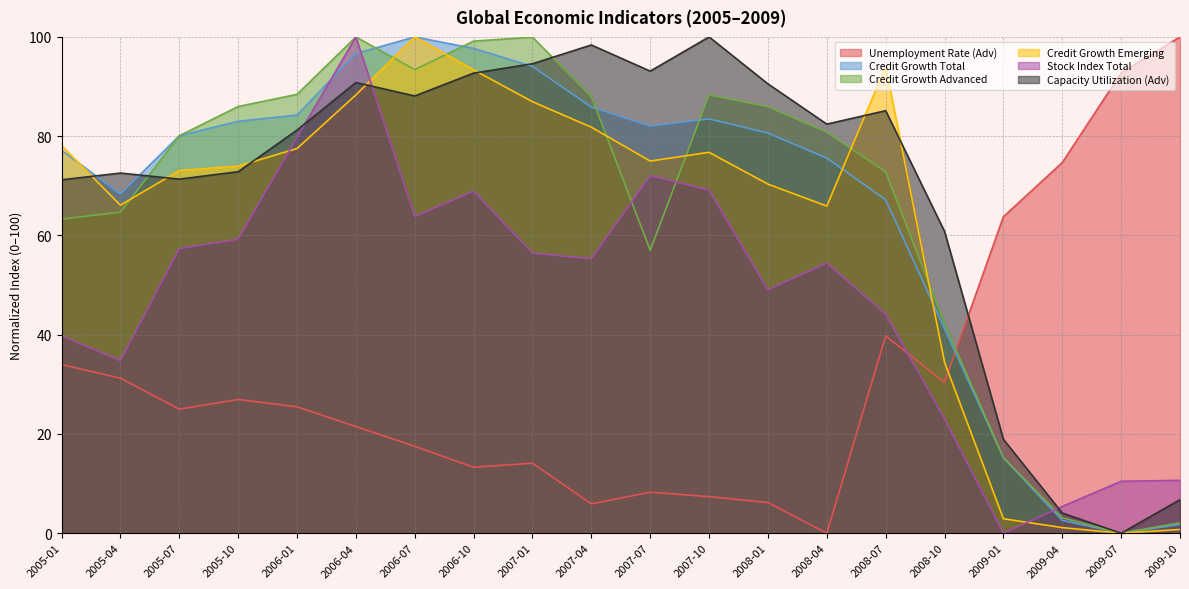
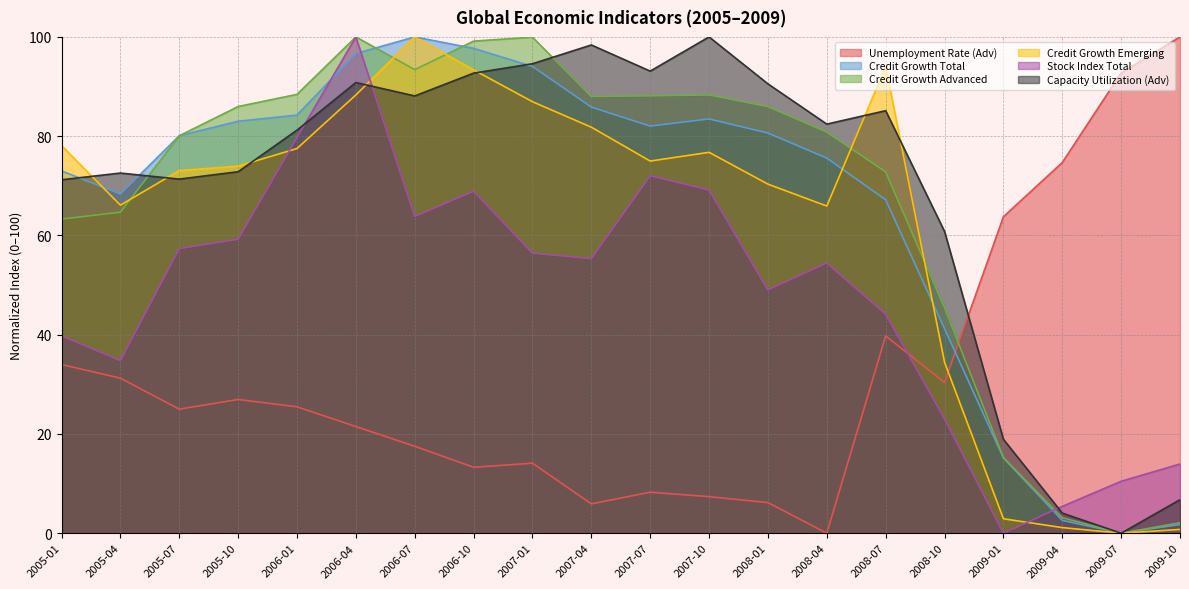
Credit Growth Total, 2005-01: 77 -> 73
Credit Growth Advanced, 2007-07: 57 -> 88
Credit Growth Advanced, 2008-10: 42 -> 45
Stock Index Total, 2009-10: 11 -> 14
